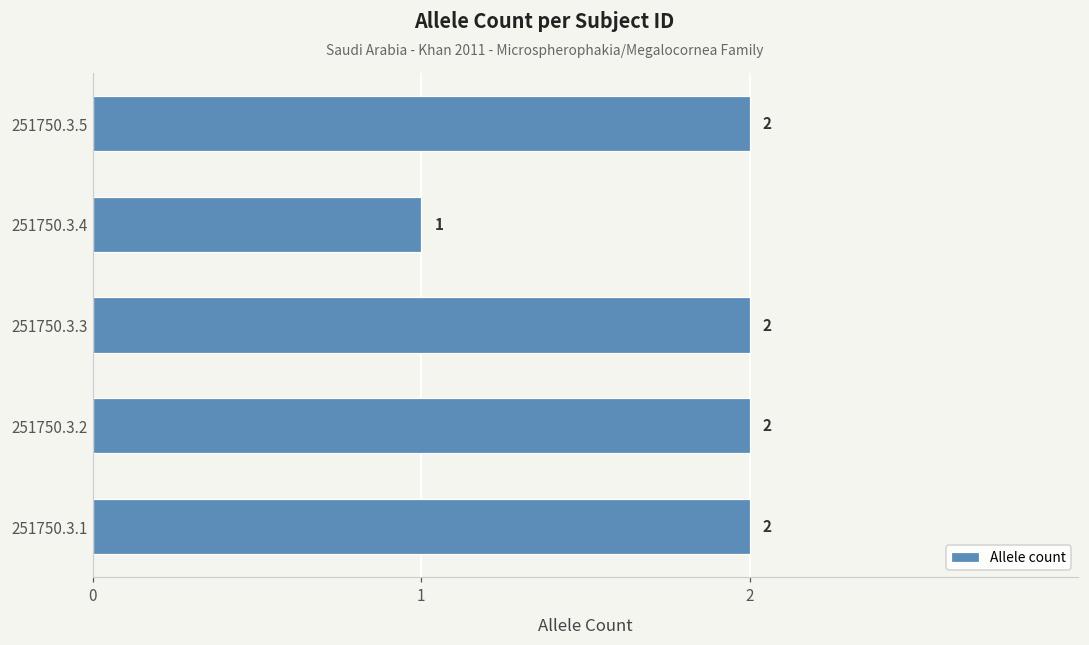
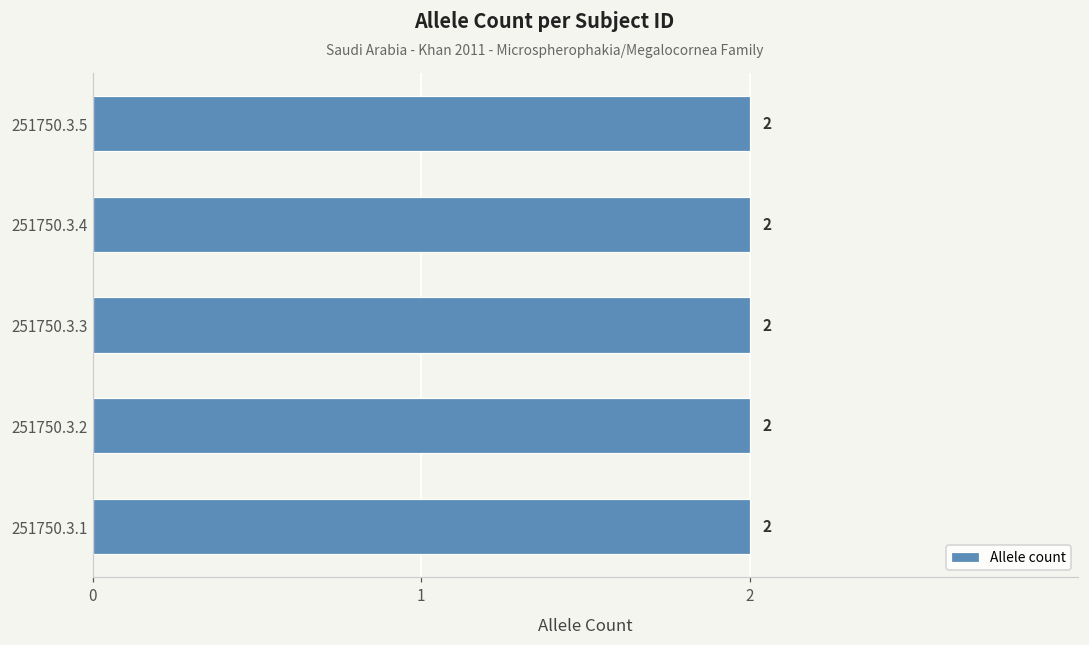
251750.3.4: 1 -> 2
